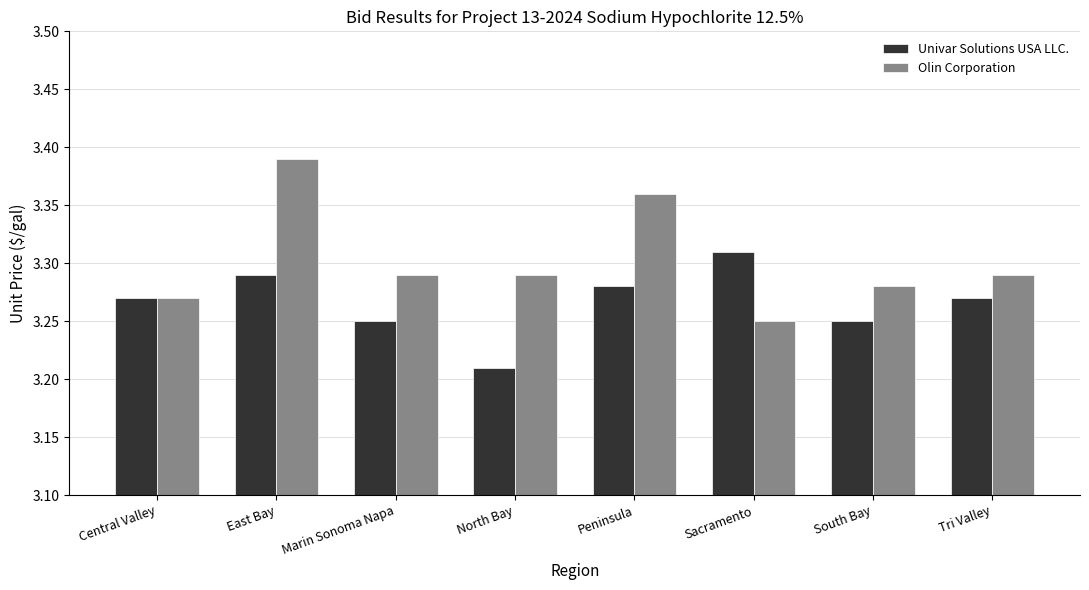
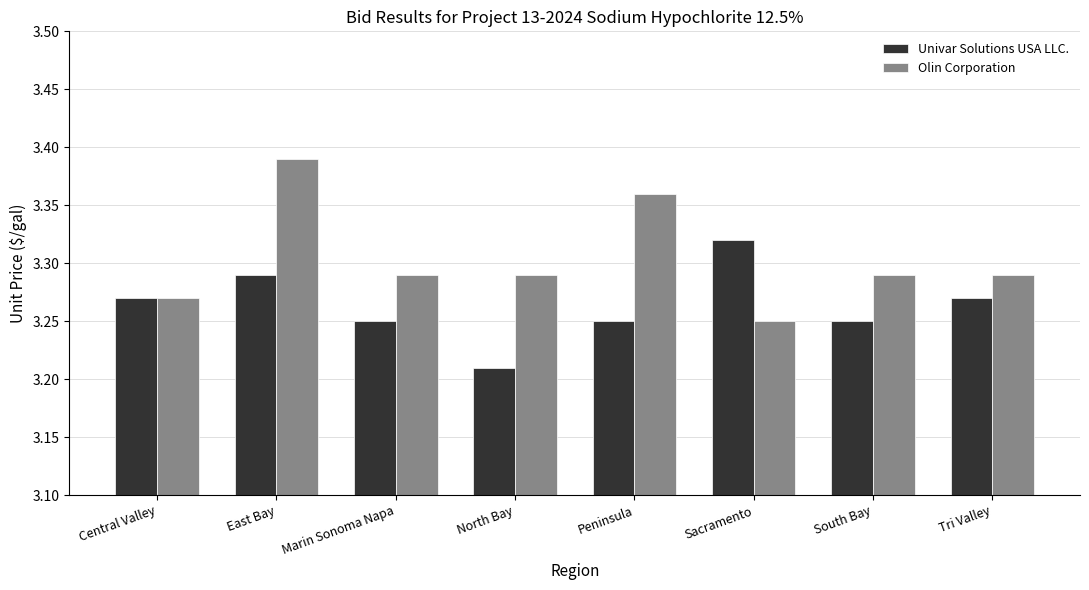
Univar Solutions USA LLC., Peninsula: 3.28 -> 3.25
Univar Solutions USA LLC., Sacramento: 3.31 -> 3.32
Olin Corporation, South Bay: 3.28 -> 3.29
